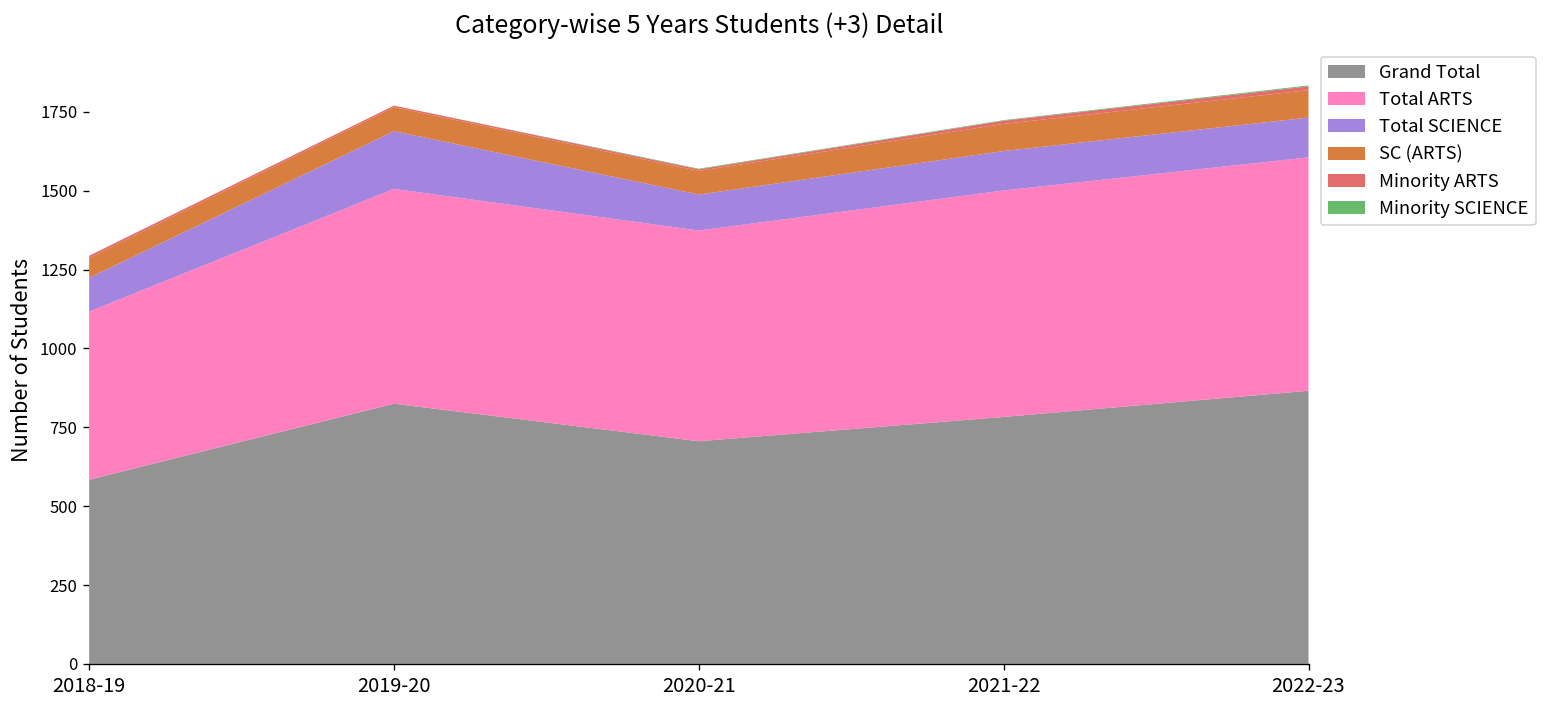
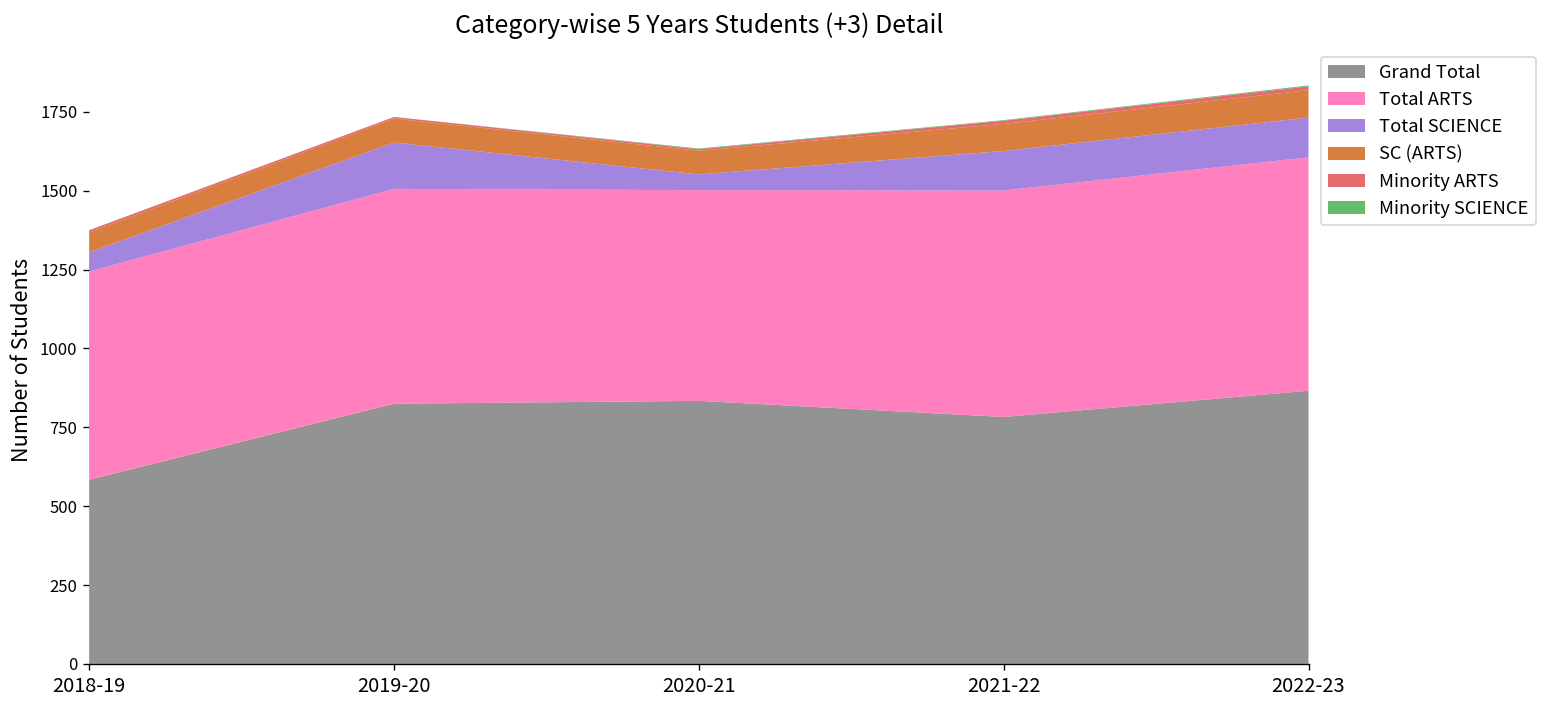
Total ARTS, 2018-19: 530 -> 660
Total SCIENCE, 2018-19: 110 -> 60
Total SCIENCE, 2019-20: 180 -> 150
Grand Total, 2020-21: 710 -> 830
Total SCIENCE, 2020-21: 110 -> 50
